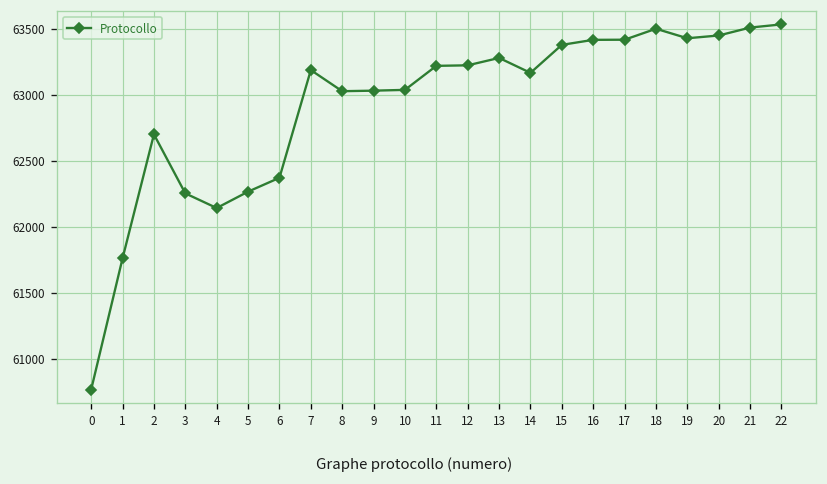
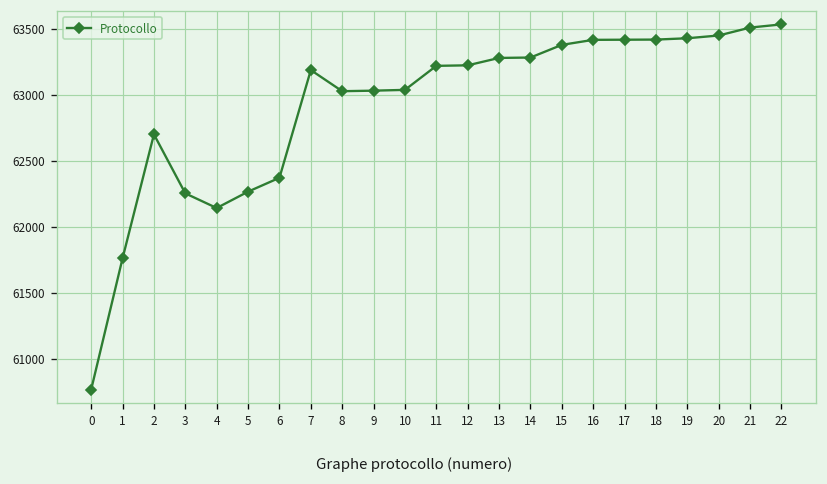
14: 63170 -> 63280
18: 63500 -> 63420
